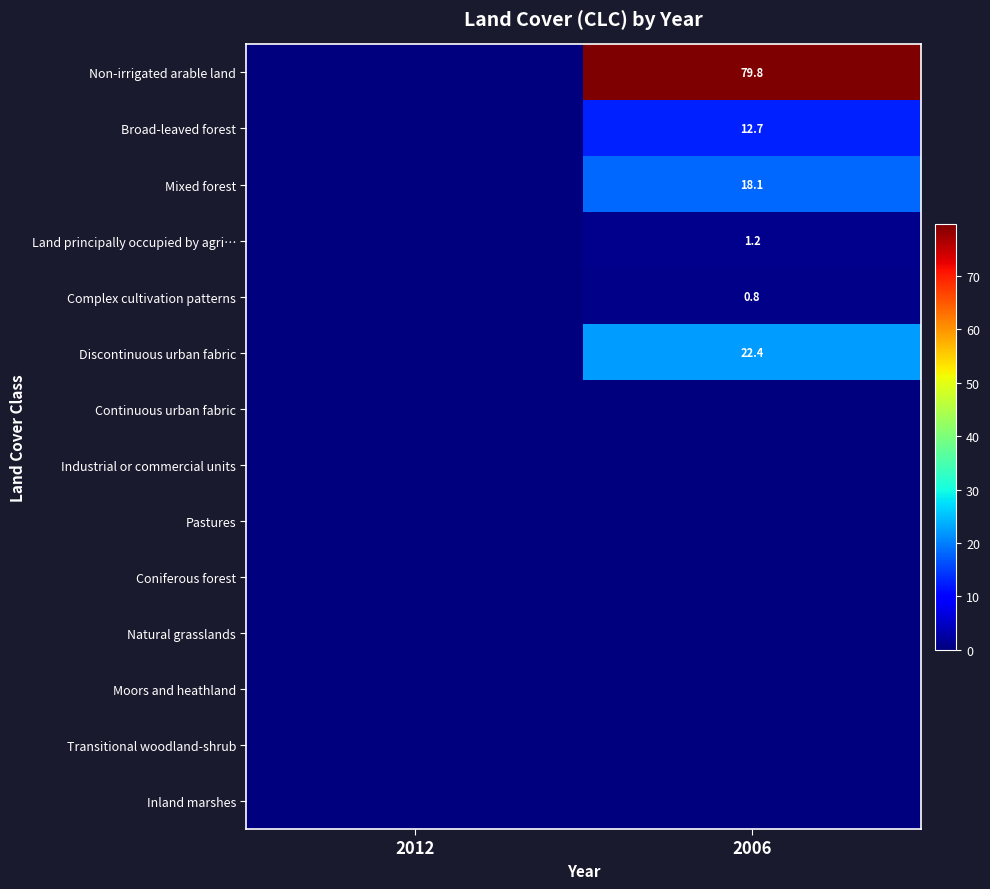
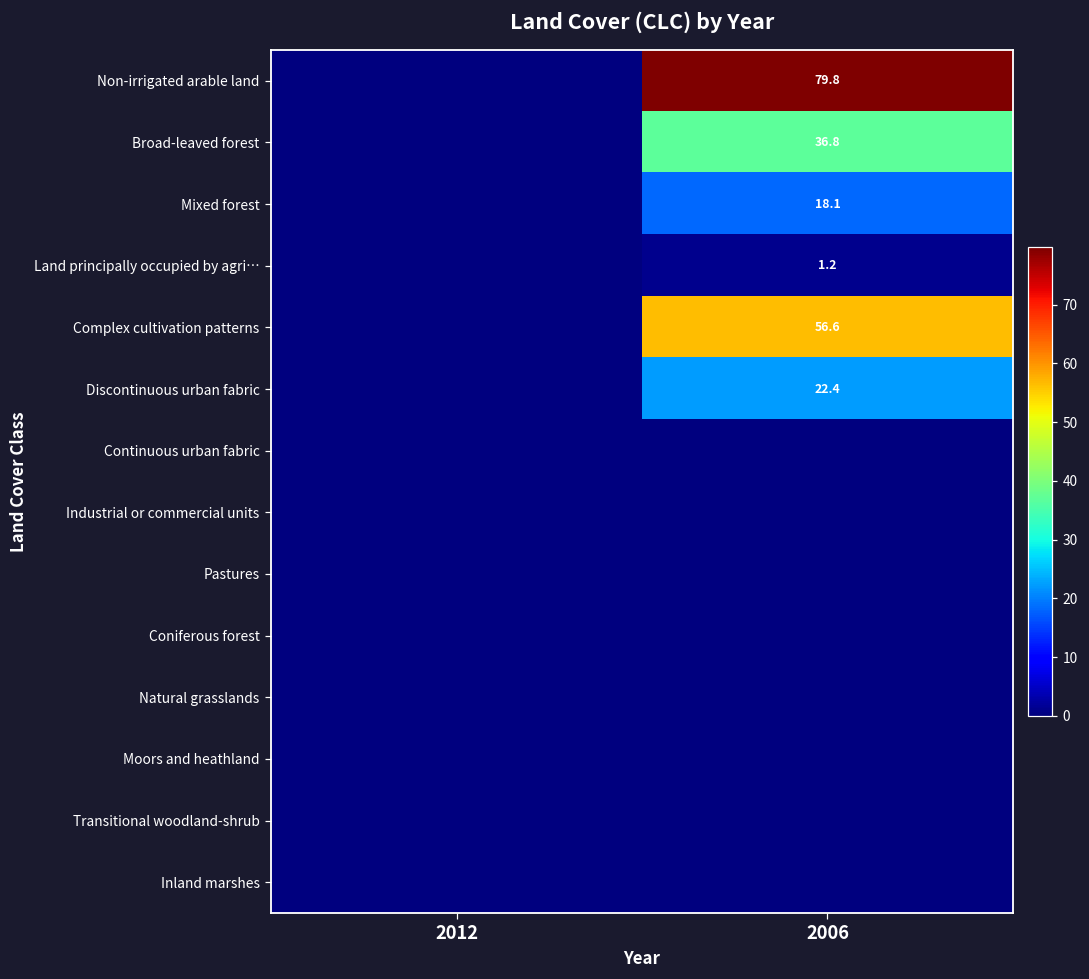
Broad-leaved forest, 2006: 12.7 -> 36.8
Complex cultivation patterns, 2006: 0.8 -> 56.6
